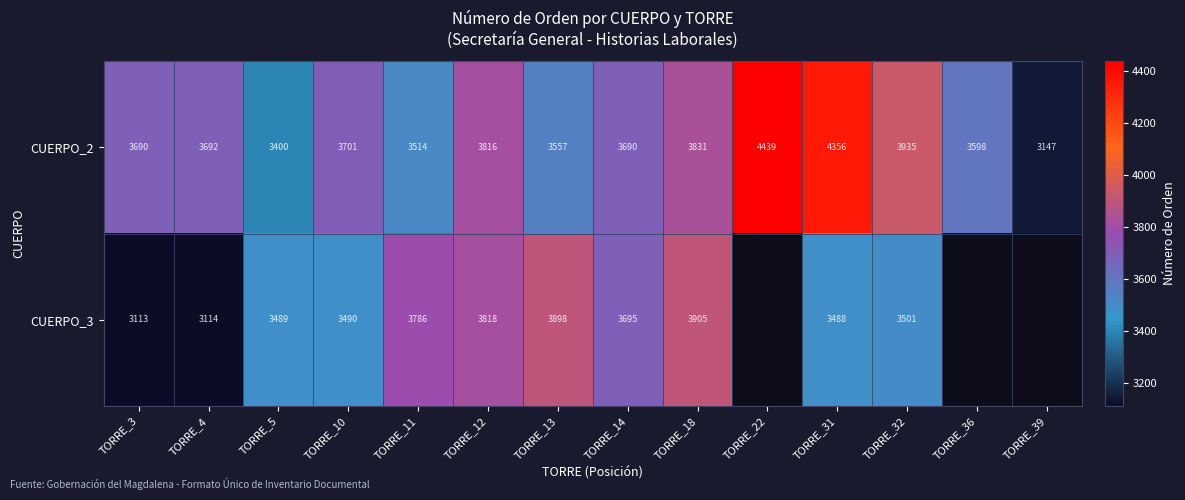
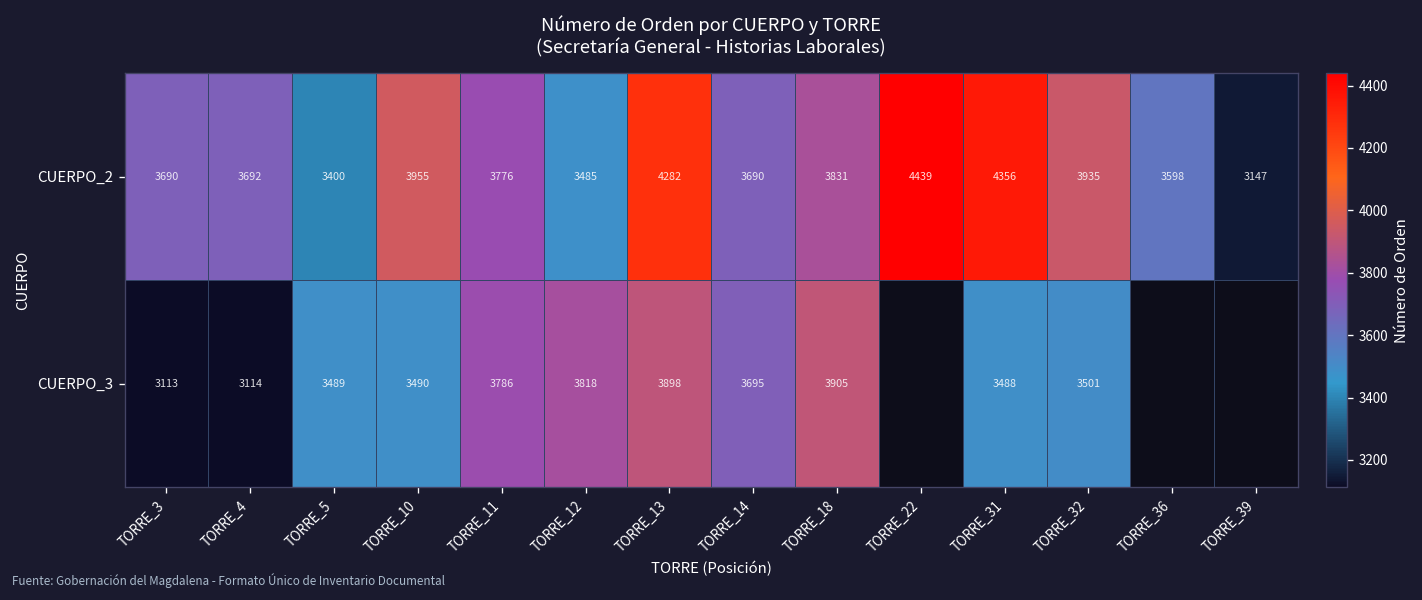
CUERPO_2, TORRE_10: 3701 -> 3955
CUERPO_2, TORRE_11: 3514 -> 3776
CUERPO_2, TORRE_12: 3816 -> 3485
CUERPO_2, TORRE_13: 3557 -> 4282
